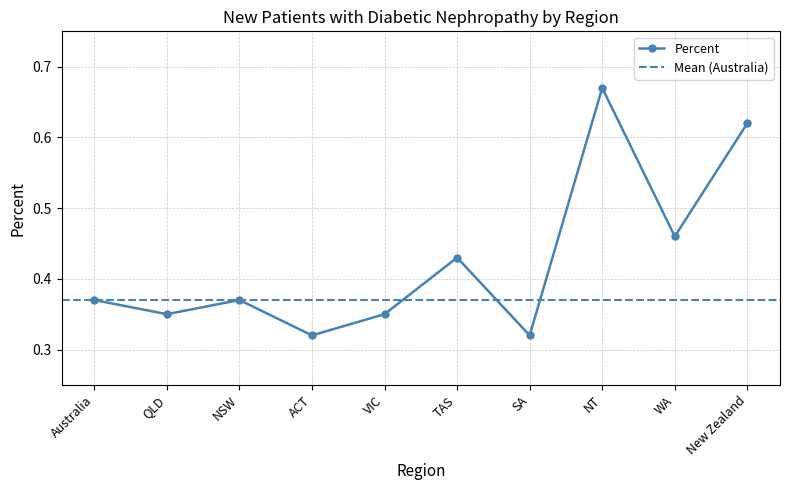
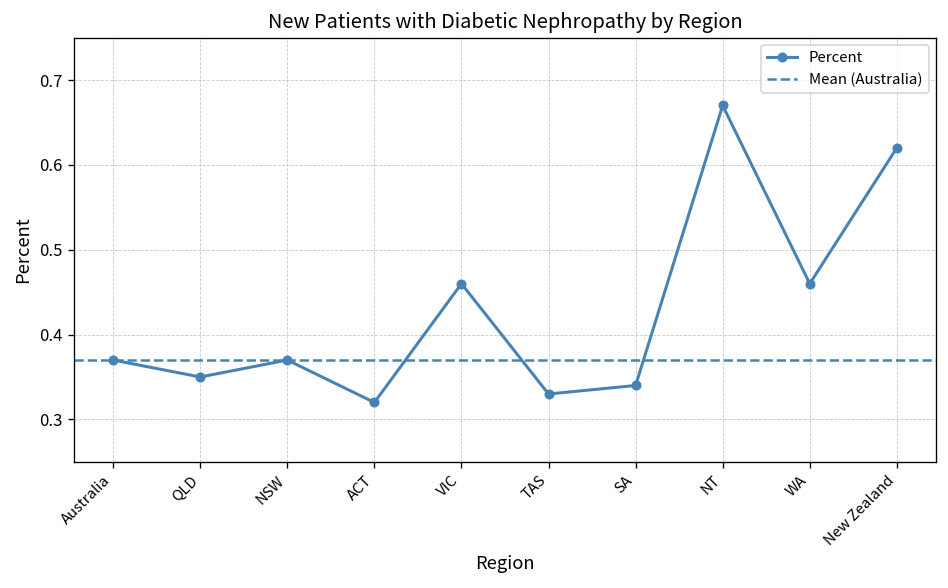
VIC: 0.35 -> 0.46
TAS: 0.43 -> 0.33
SA: 0.32 -> 0.34
